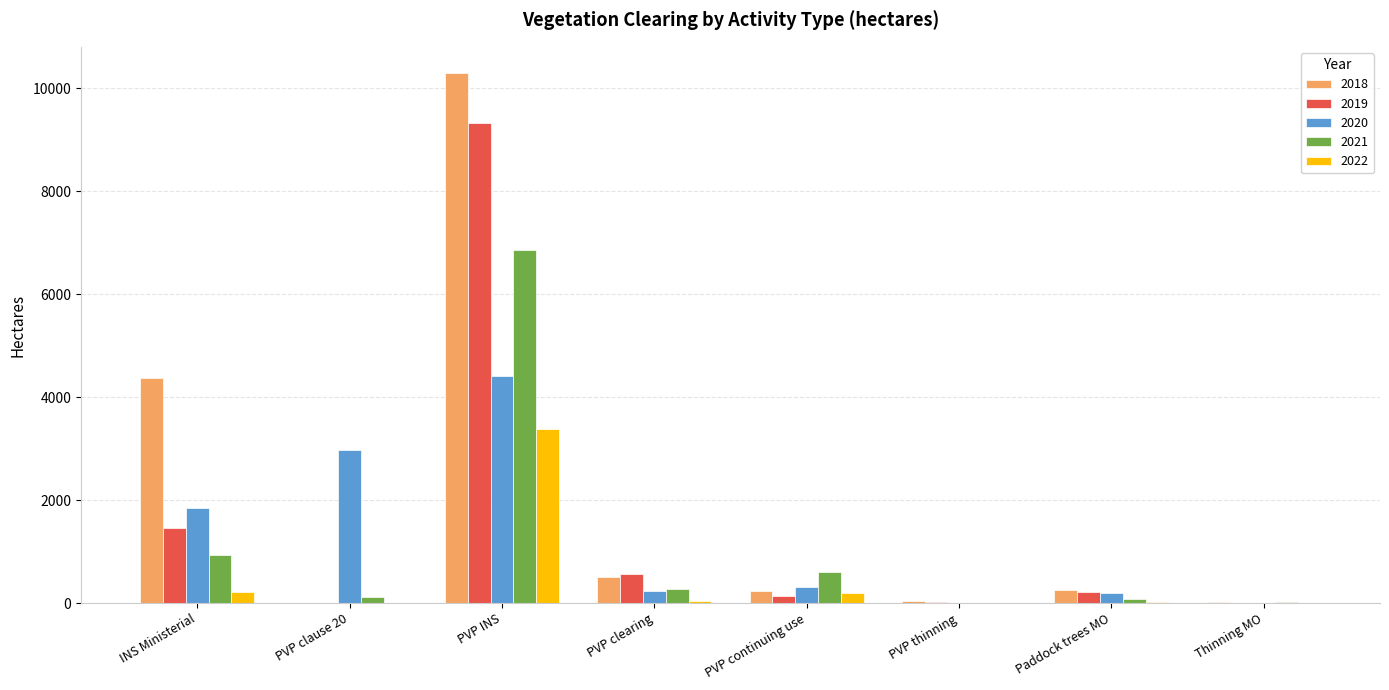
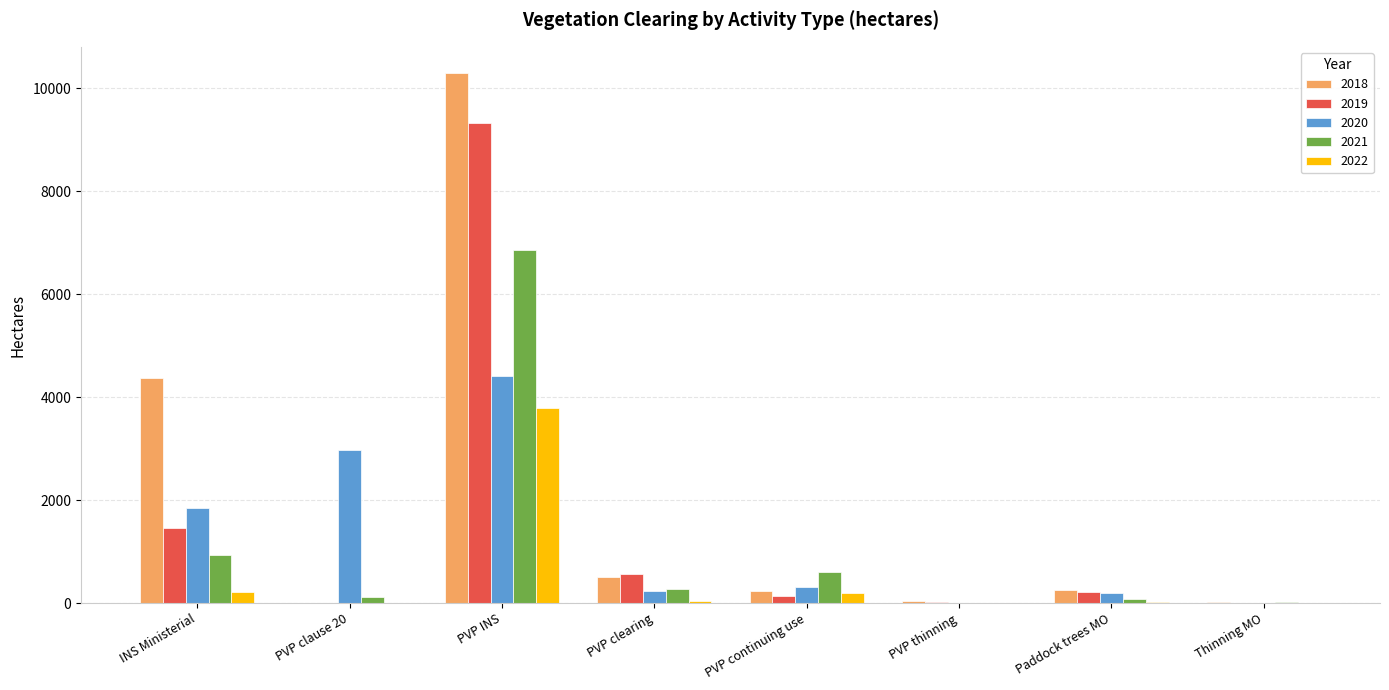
2022, PVP INS: 3400 -> 3800
